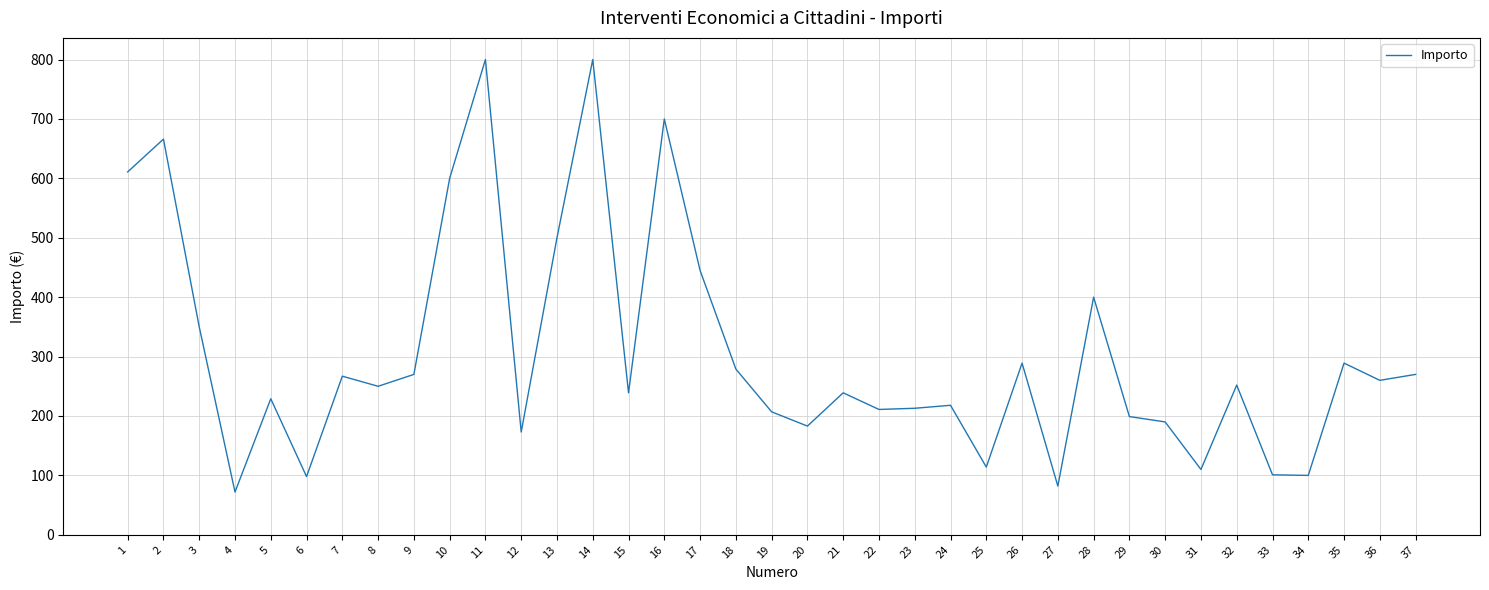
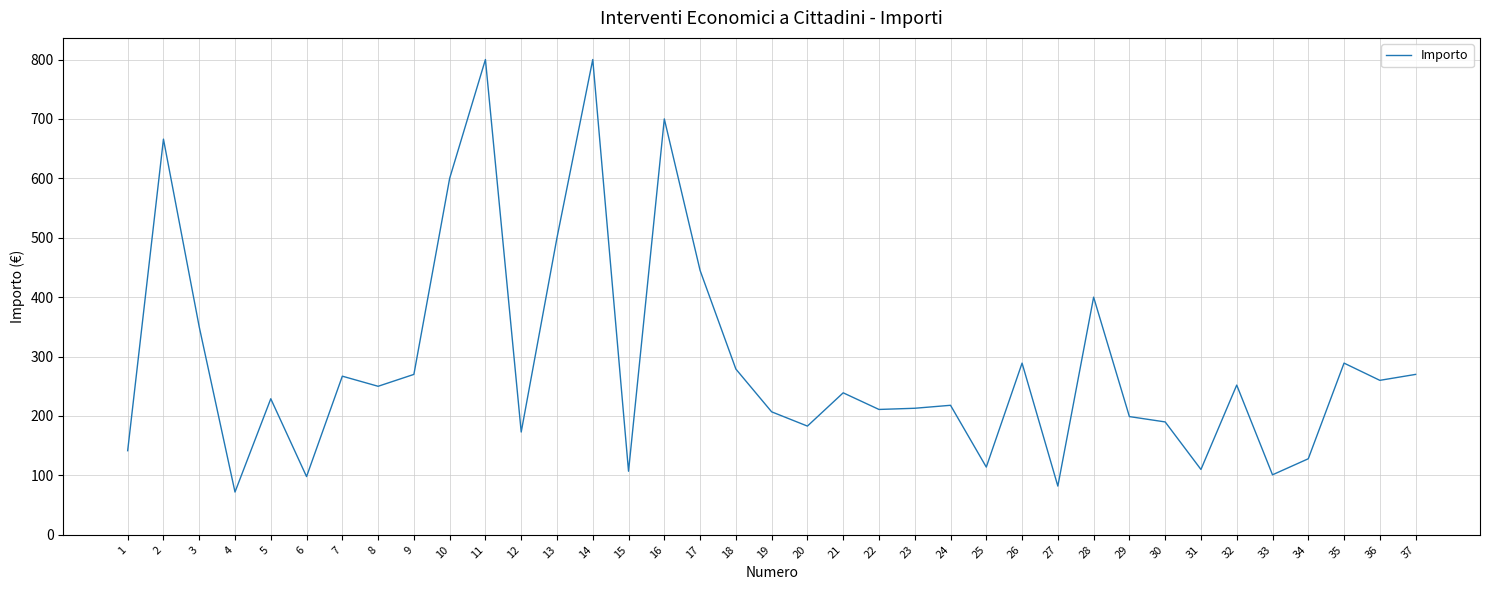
1: 610 -> 140
15: 240 -> 110
34: 100 -> 130
